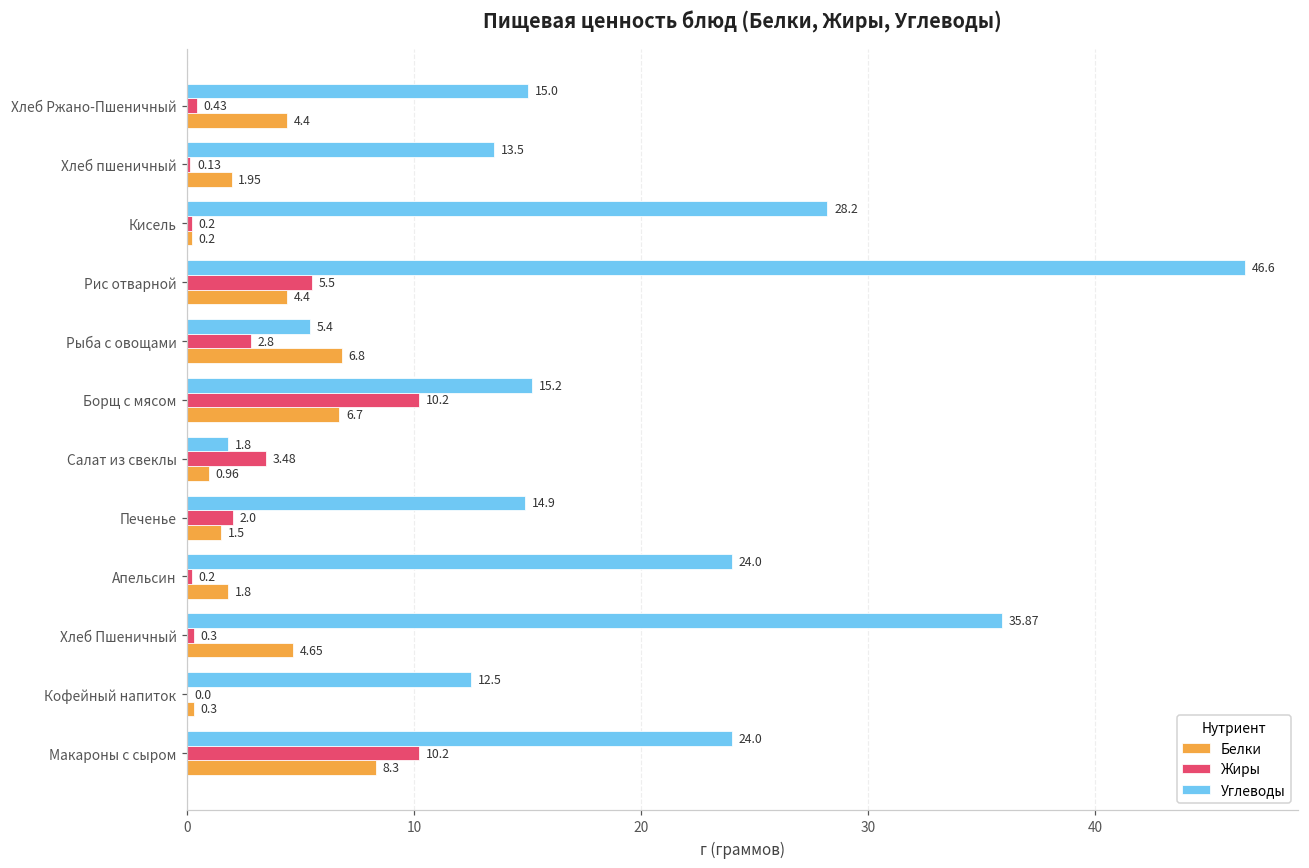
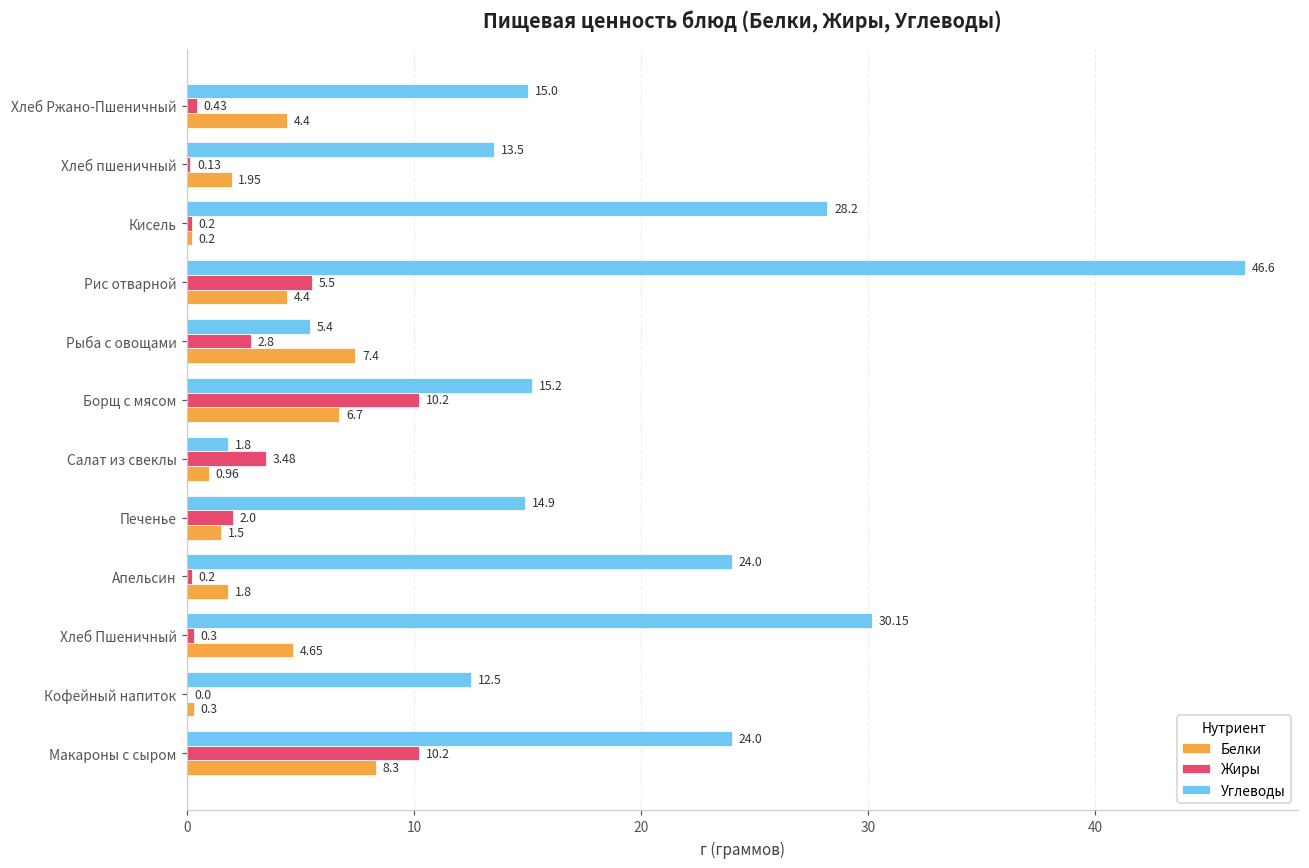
Белки, Рыба с овощами: 6.8 -> 7.4
Углеводы, Хлеб Пшеничный: 35.87 -> 30.15
